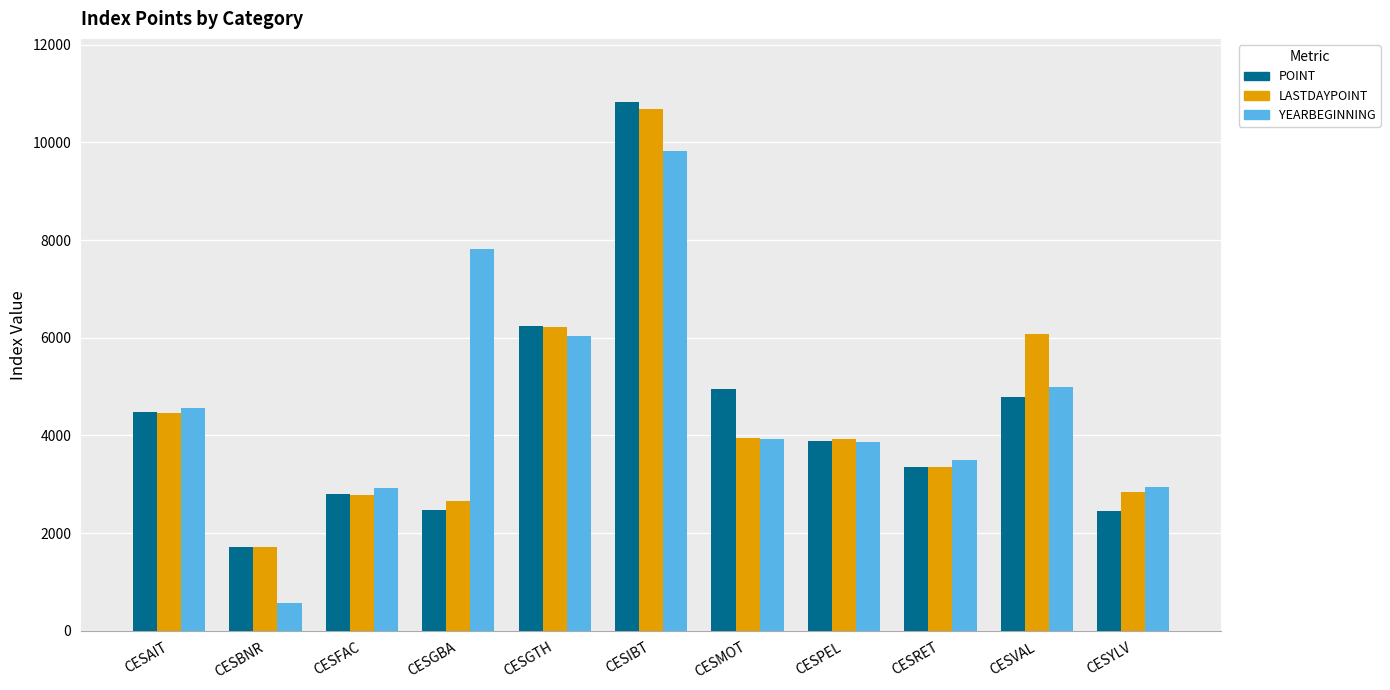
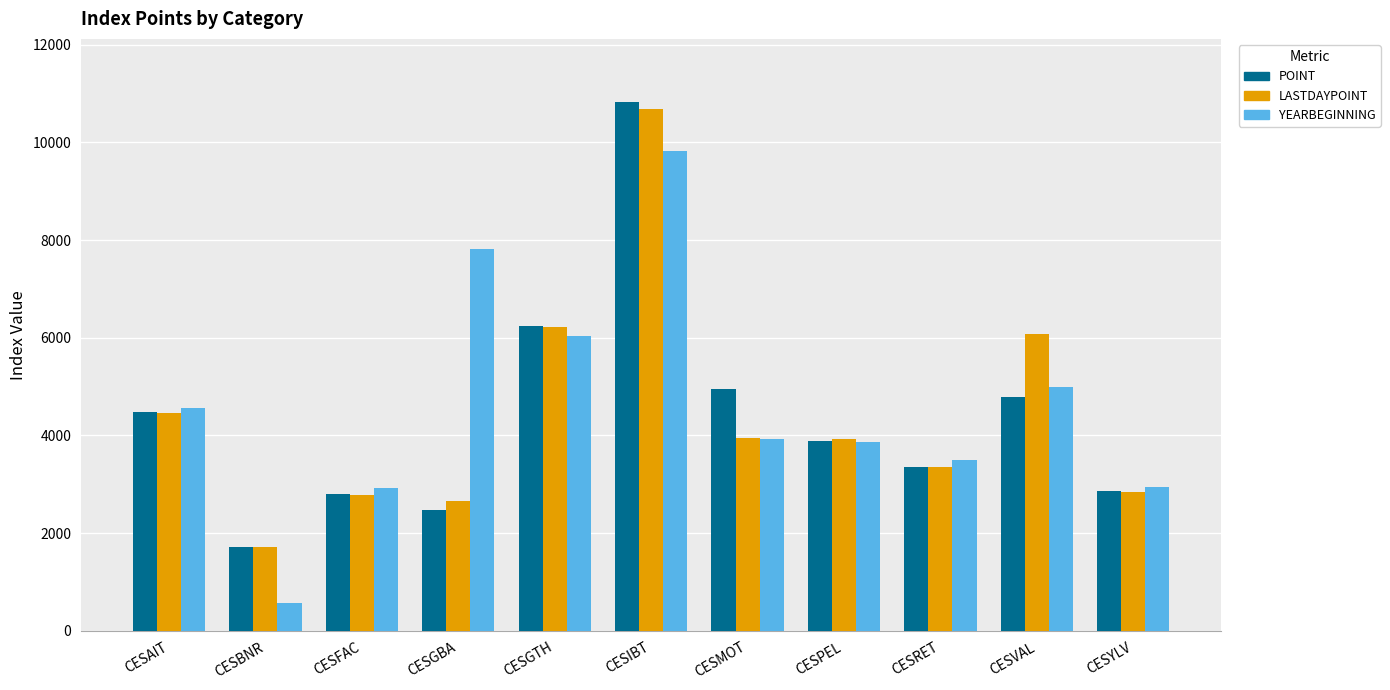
POINT, CESYLV: 2500 -> 2900
